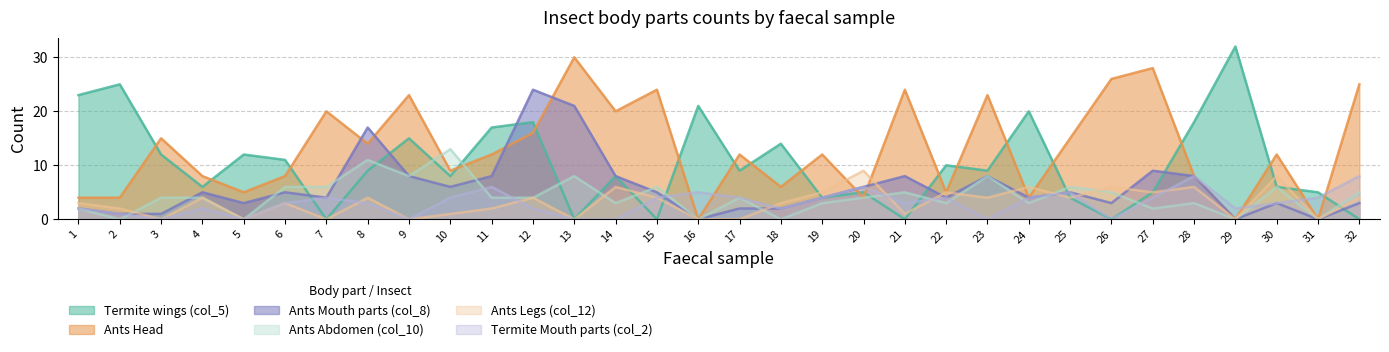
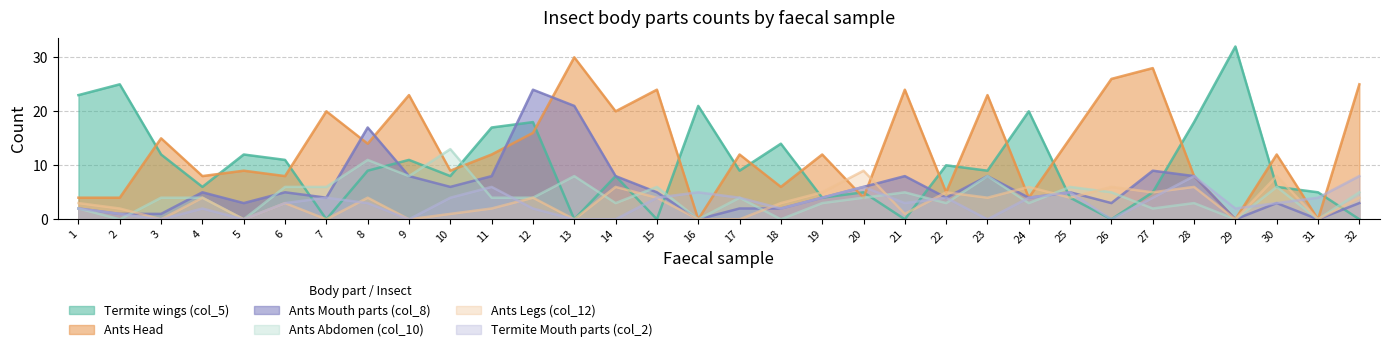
Ants Head, 5: 5 -> 9
Termite wings (col_5), 9: 15 -> 11
